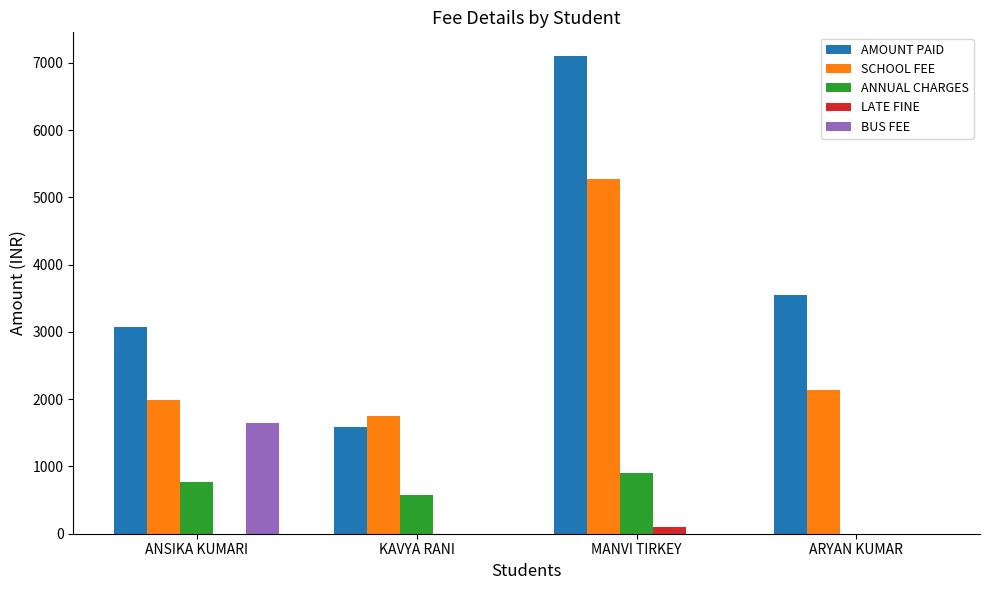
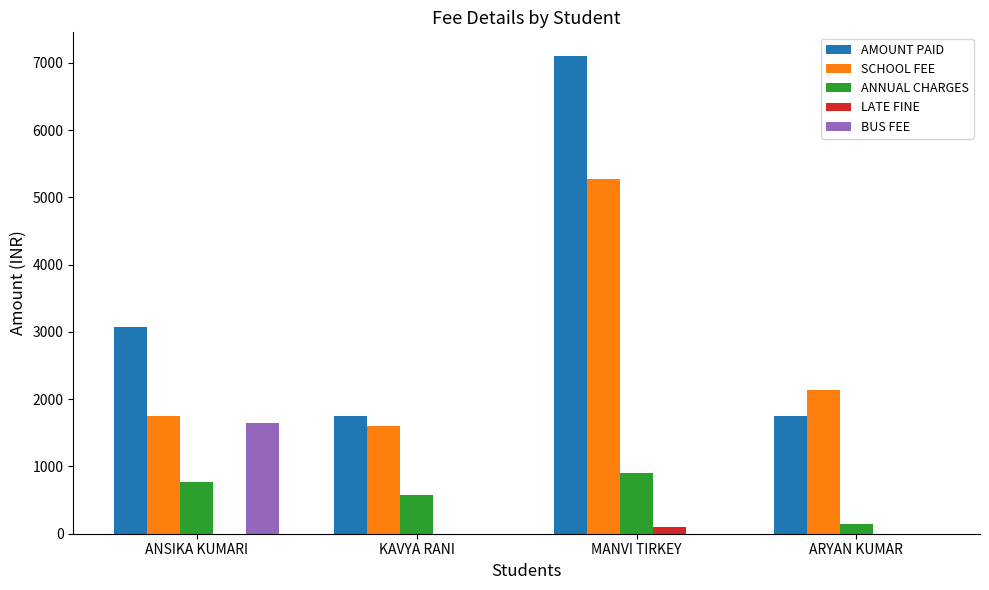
SCHOOL FEE, ANSIKA KUMARI: 2000 -> 1800
AMOUNT PAID, KAVYA RANI: 1600 -> 1800
SCHOOL FEE, KAVYA RANI: 1800 -> 1600
AMOUNT PAID, ARYAN KUMAR: 3600 -> 1800
ANNUAL CHARGES, ARYAN KUMAR: 0 -> 100
